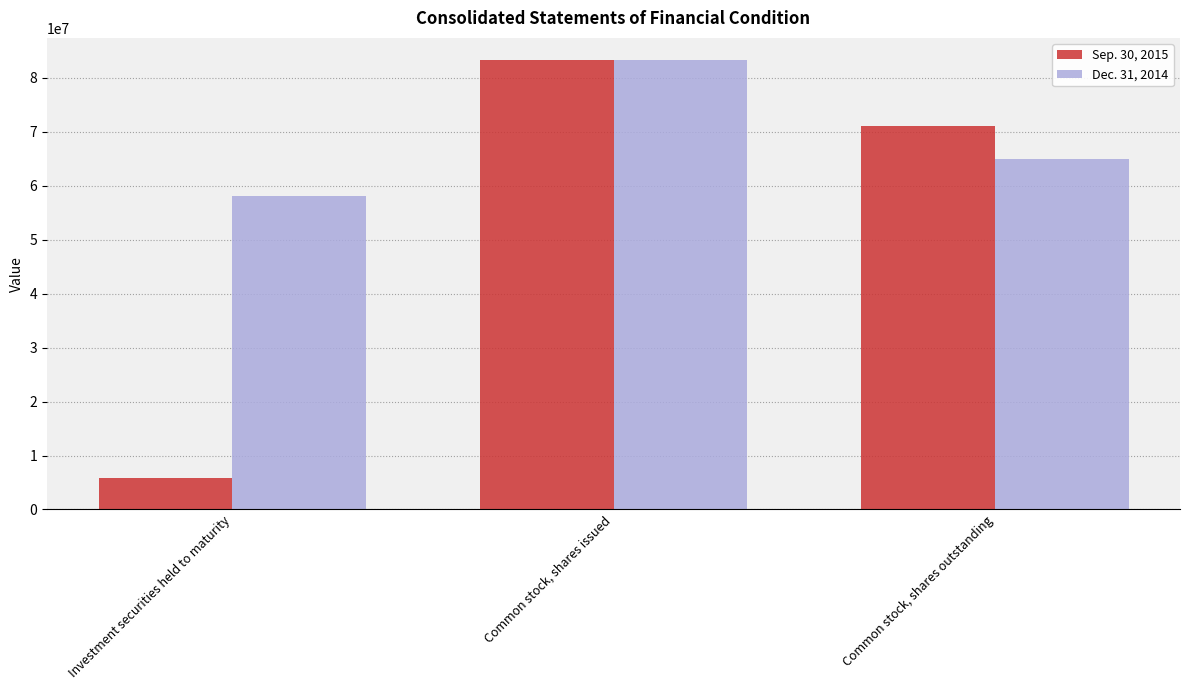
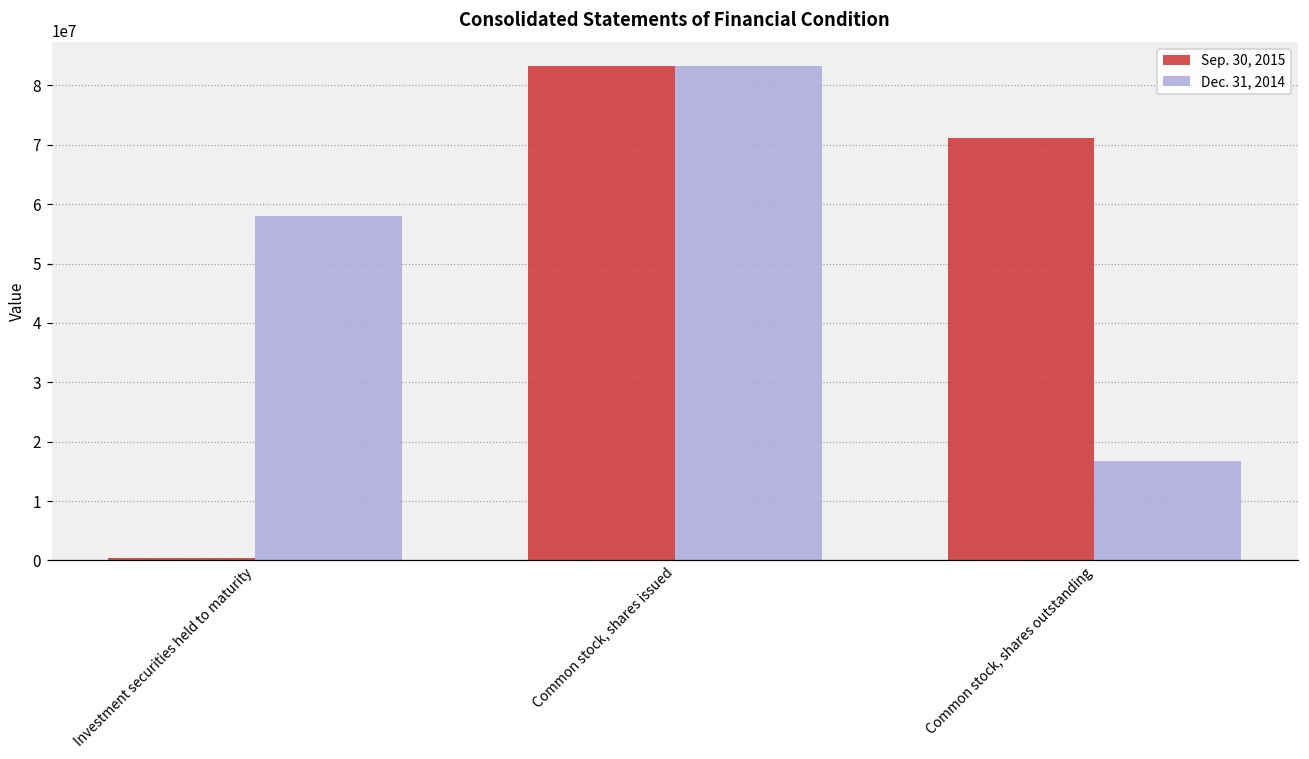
Sep. 30, 2015, Investment securities held to maturity: 6000000 -> 0
Dec. 31, 2014, Common stock, shares outstanding: 65000000 -> 17000000
